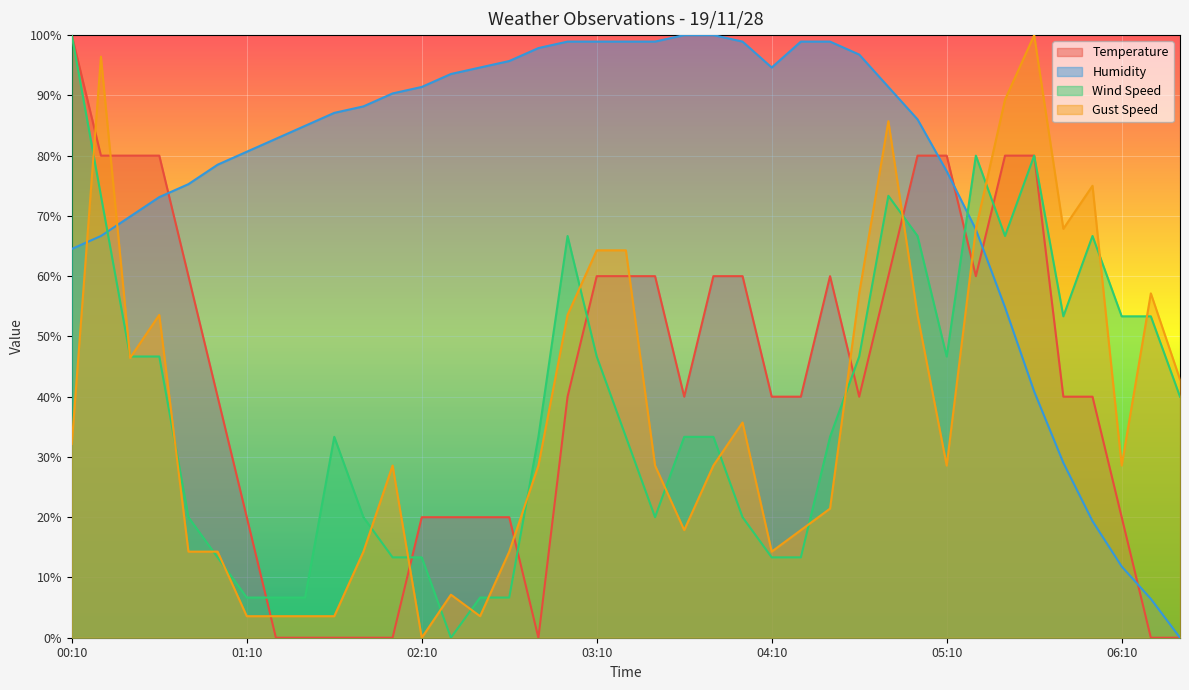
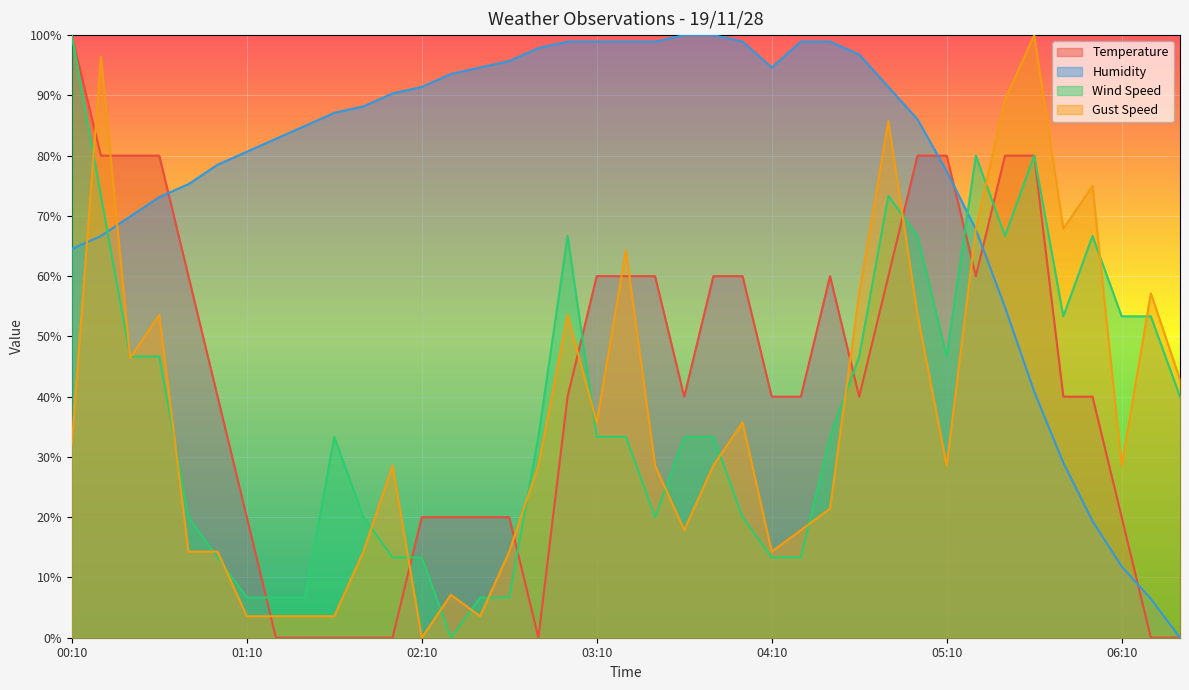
Wind Speed, 03:10: 47% -> 33%
Gust Speed, 03:10: 64% -> 36%
